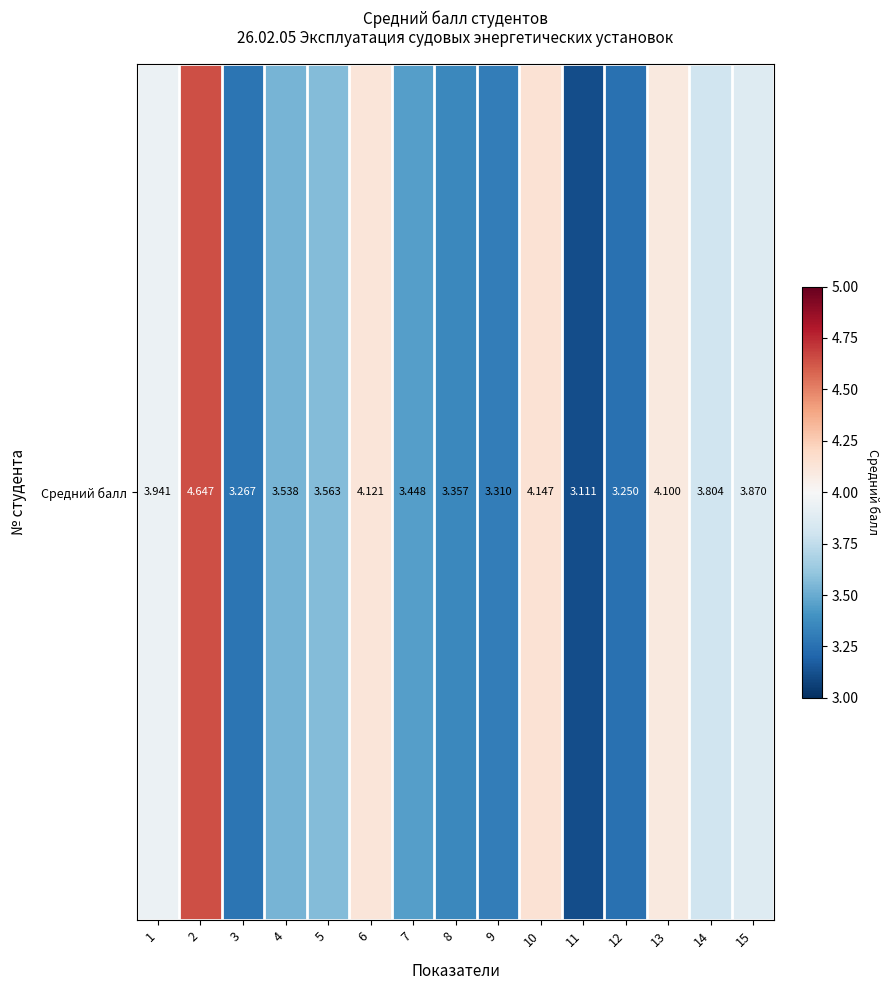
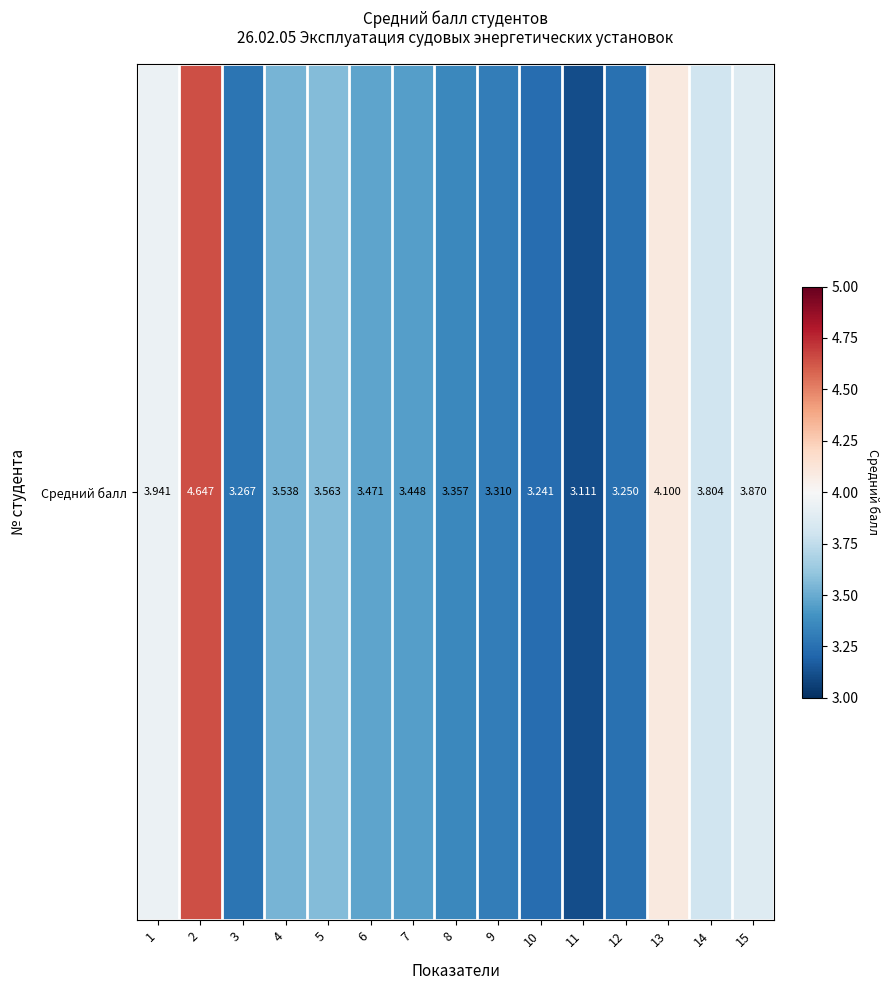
Средний балл, 6: 4.121 -> 3.471
Средний балл, 10: 4.147 -> 3.241
